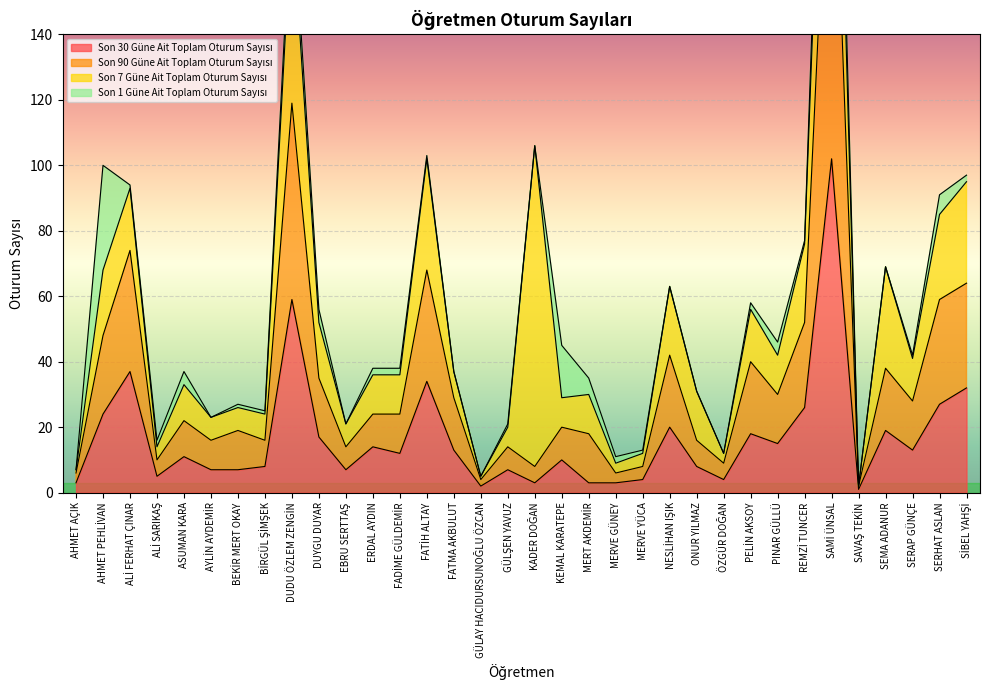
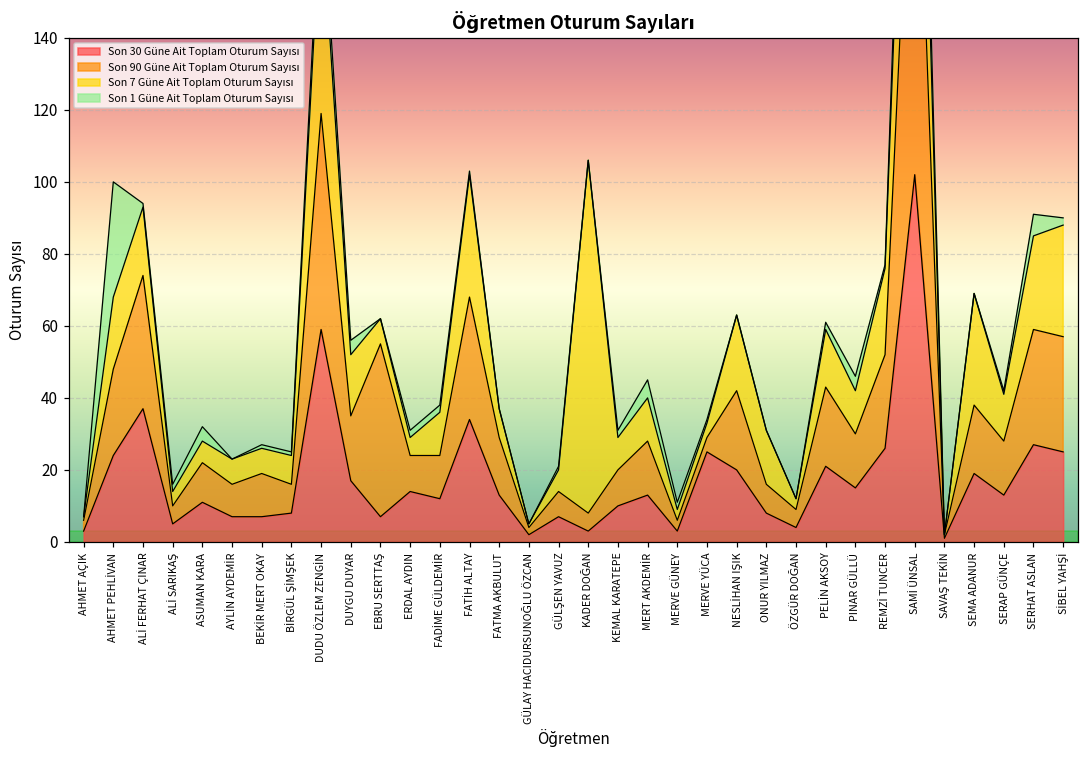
Son 7 Güne Ait Toplam Oturum Sayısı, ASUMAN KARA: 11 -> 6
Son 90 Güne Ait Toplam Oturum Sayısı, EBRU SERTTAŞ: 7 -> 48
Son 7 Güne Ait Toplam Oturum Sayısı, ERDAL AYDIN: 12 -> 5
Son 1 Güne Ait Toplam Oturum Sayısı, KEMAL KARATEPE: 16 -> 2
Son 30 Güne Ait Toplam Oturum Sayısı, MERT AKDEMİR: 3 -> 13
Son 30 Güne Ait Toplam Oturum Sayısı, MERVE YÜCA: 4 -> 25
Son 30 Güne Ait Toplam Oturum Sayısı, PELİN AKSOY: 18 -> 21
Son 30 Güne Ait Toplam Oturum Sayısı, SİBEL YAHŞİ: 32 -> 25
